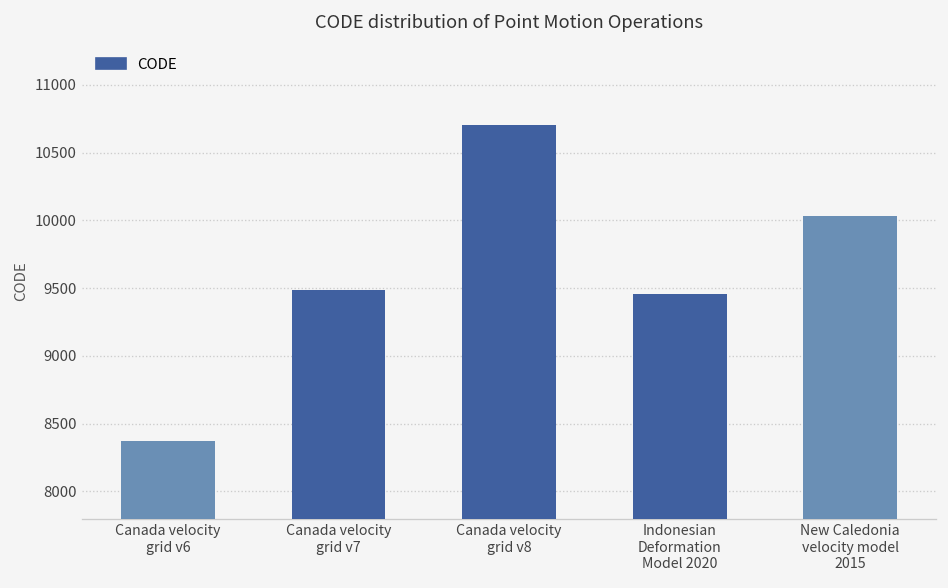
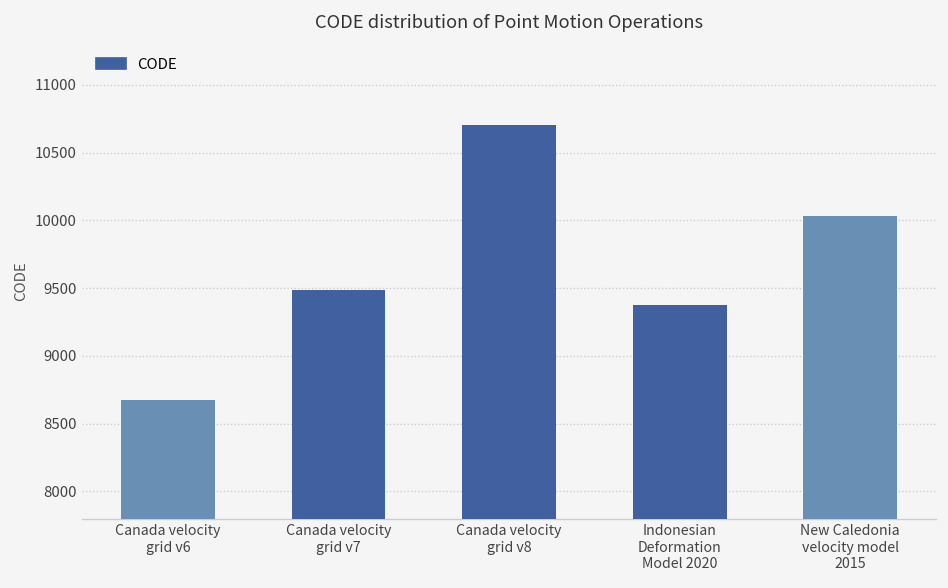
Canada velocity grid v6: 8370 -> 8680
Indonesian Deformation Model 2020: 9460 -> 9380
